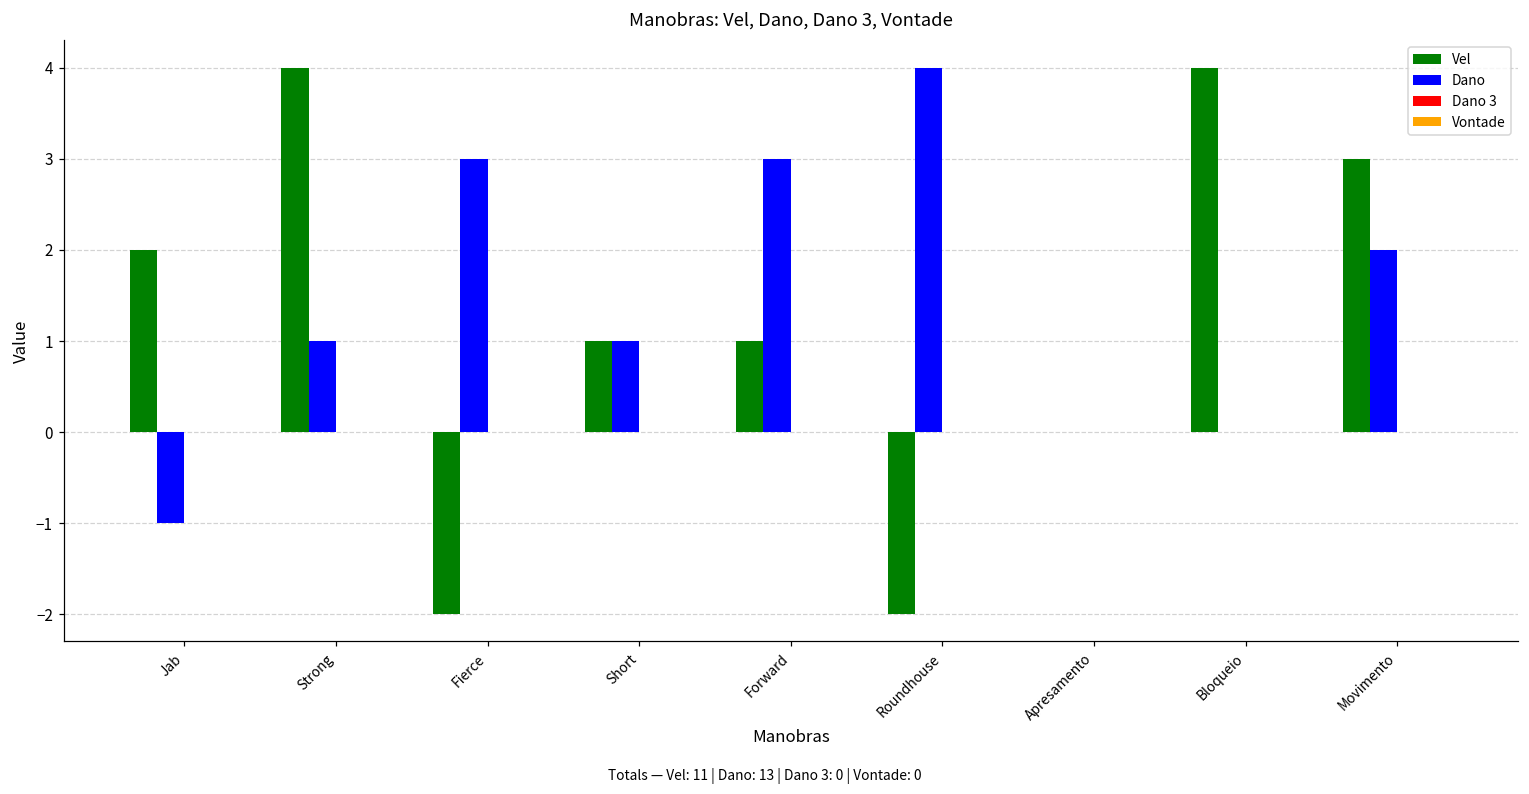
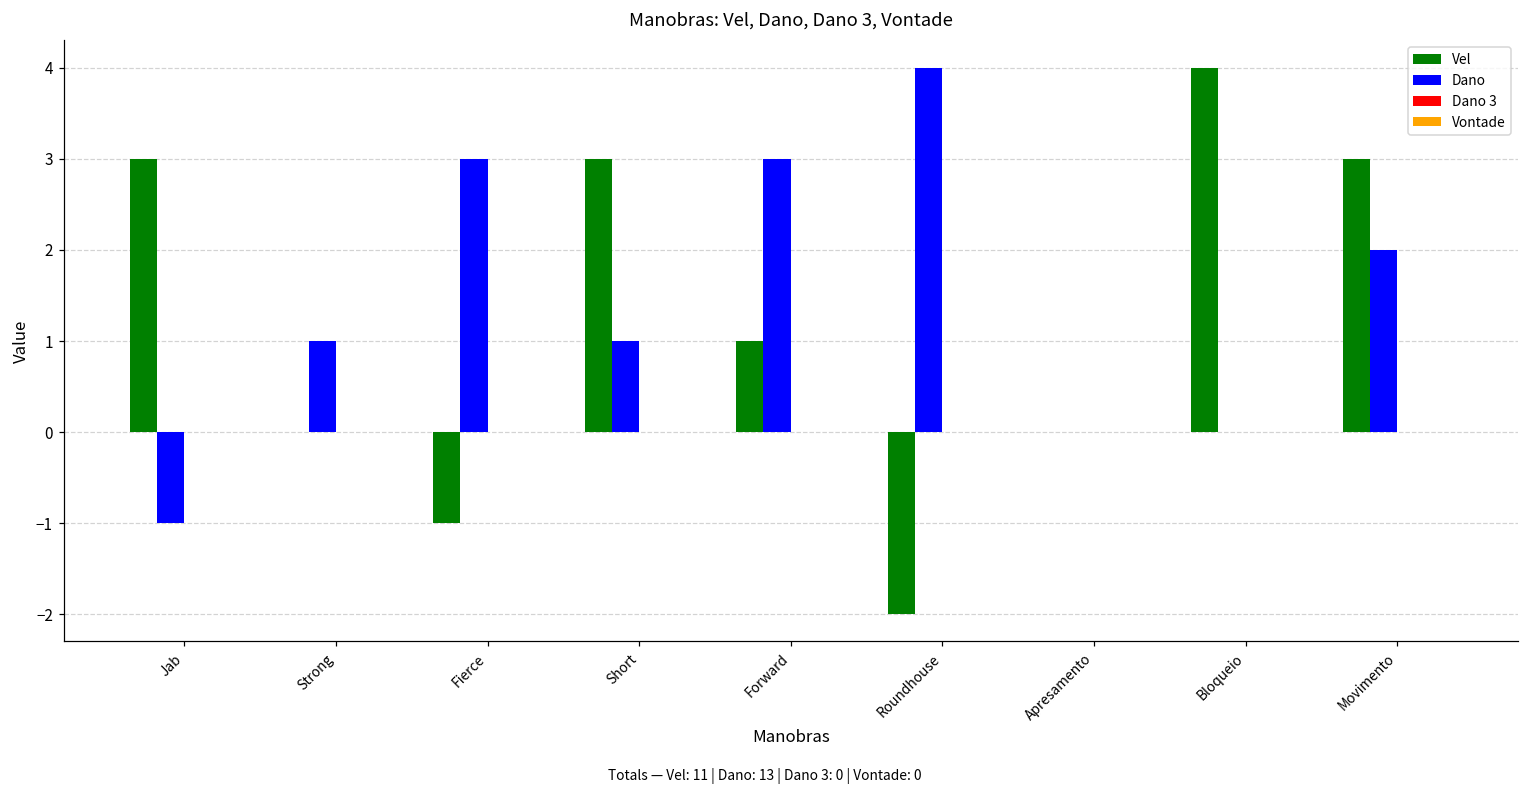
Vel, Jab: 2 -> 3
Vel, Strong: 4 -> 0
Vel, Fierce: -2 -> -1
Vel, Short: 1 -> 3
